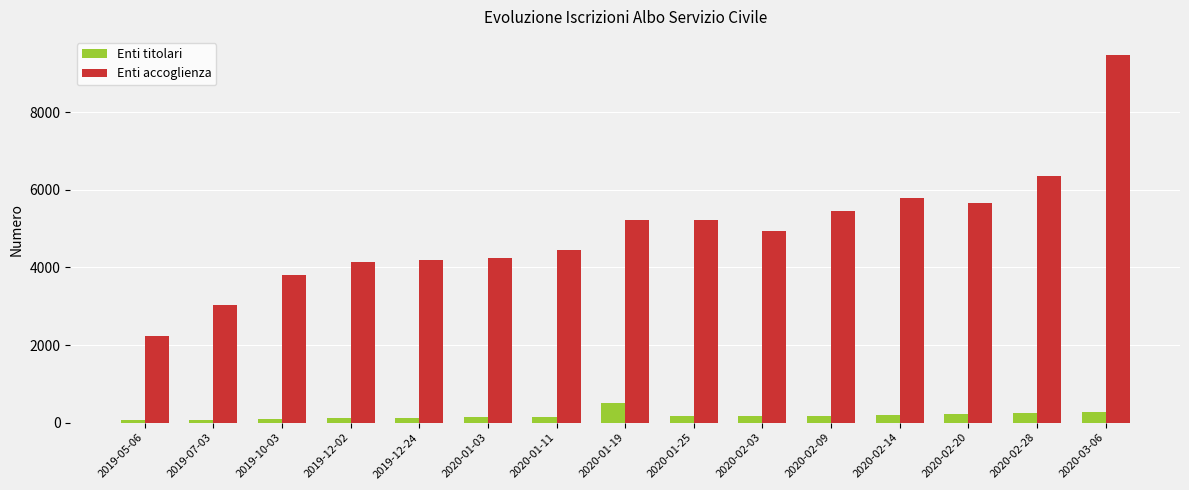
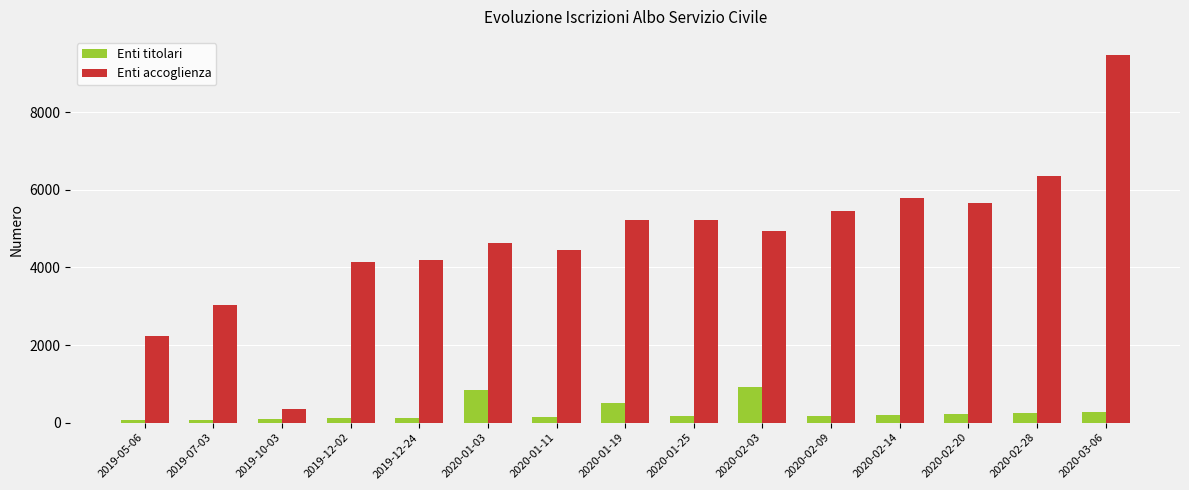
Enti accoglienza, 2019-10-03: 3800 -> 300
Enti titolari, 2020-01-03: 100 -> 800
Enti accoglienza, 2020-01-03: 4200 -> 4600
Enti titolari, 2020-02-03: 200 -> 900
